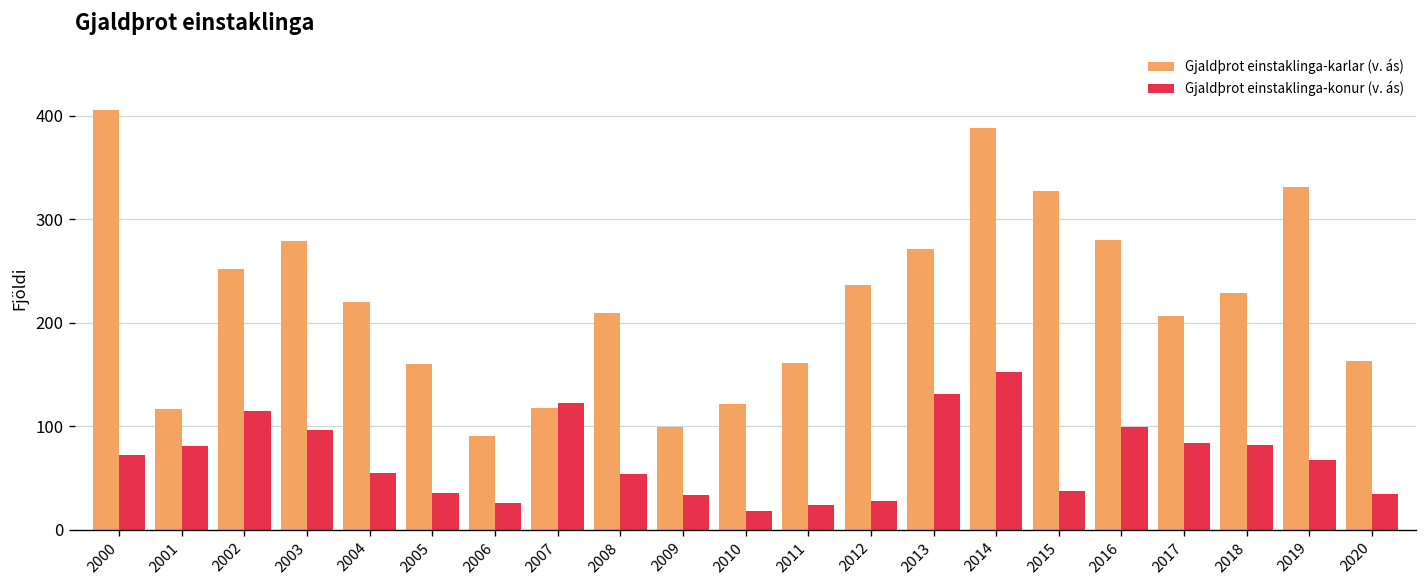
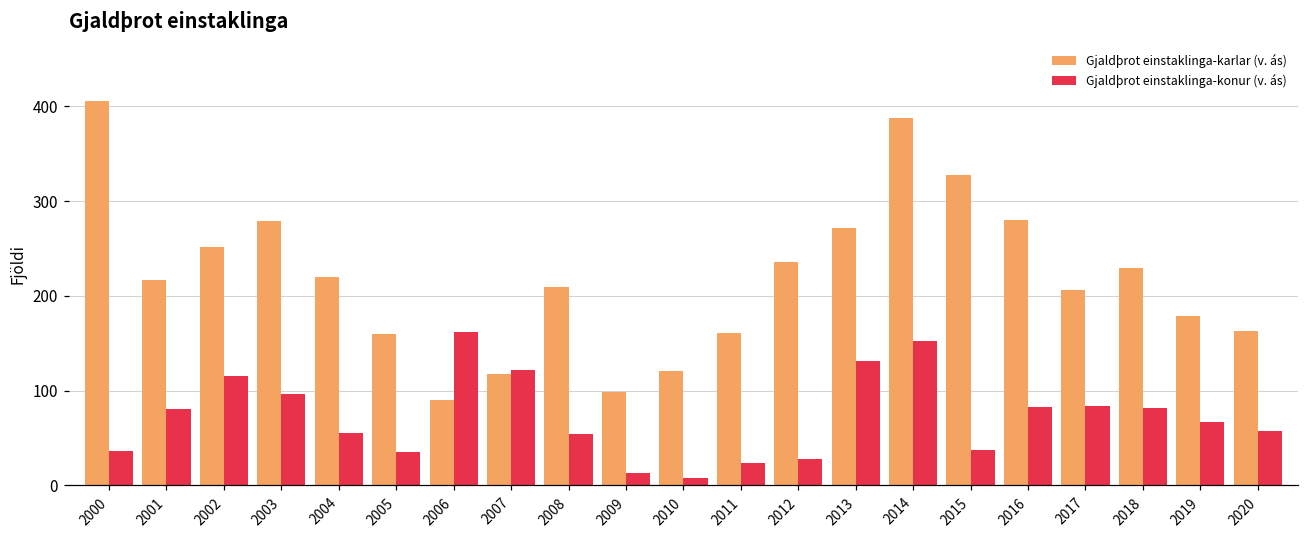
Gjaldþrot einstaklinga-konur (v. ás), 2000: 70 -> 40
Gjaldþrot einstaklinga-karlar (v. ás), 2001: 120 -> 220
Gjaldþrot einstaklinga-konur (v. ás), 2006: 30 -> 160
Gjaldþrot einstaklinga-konur (v. ás), 2009: 30 -> 10
Gjaldþrot einstaklinga-konur (v. ás), 2010: 20 -> 10
Gjaldþrot einstaklinga-konur (v. ás), 2016: 100 -> 80
Gjaldþrot einstaklinga-karlar (v. ás), 2019: 330 -> 180
Gjaldþrot einstaklinga-konur (v. ás), 2020: 30 -> 60
